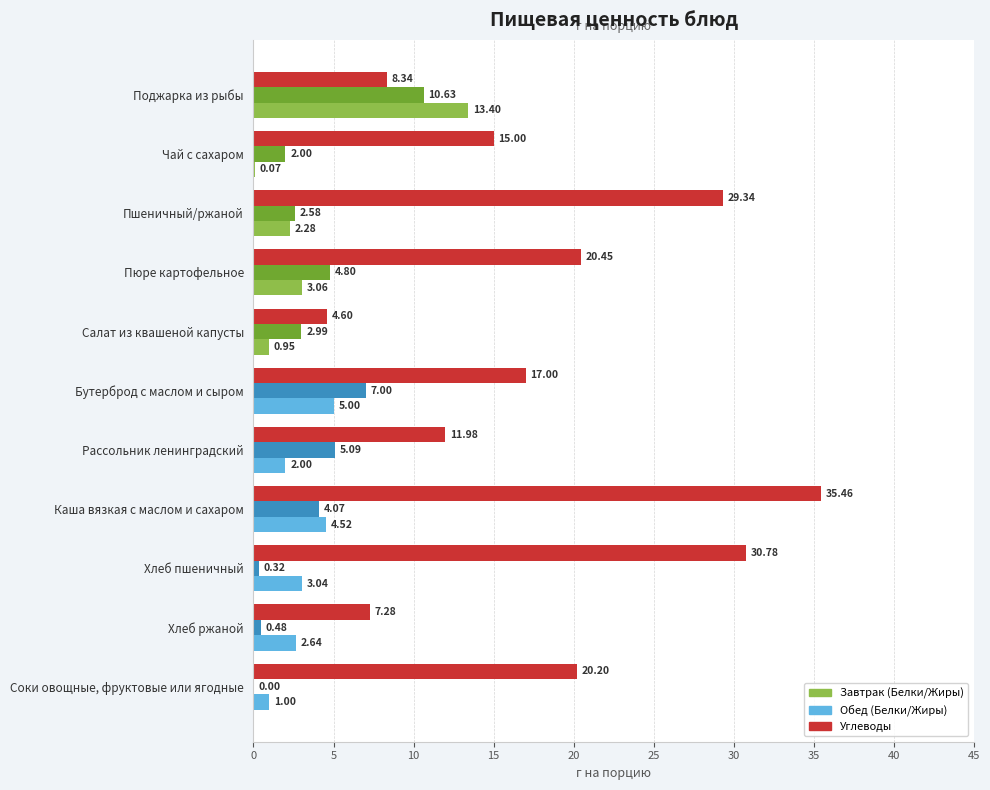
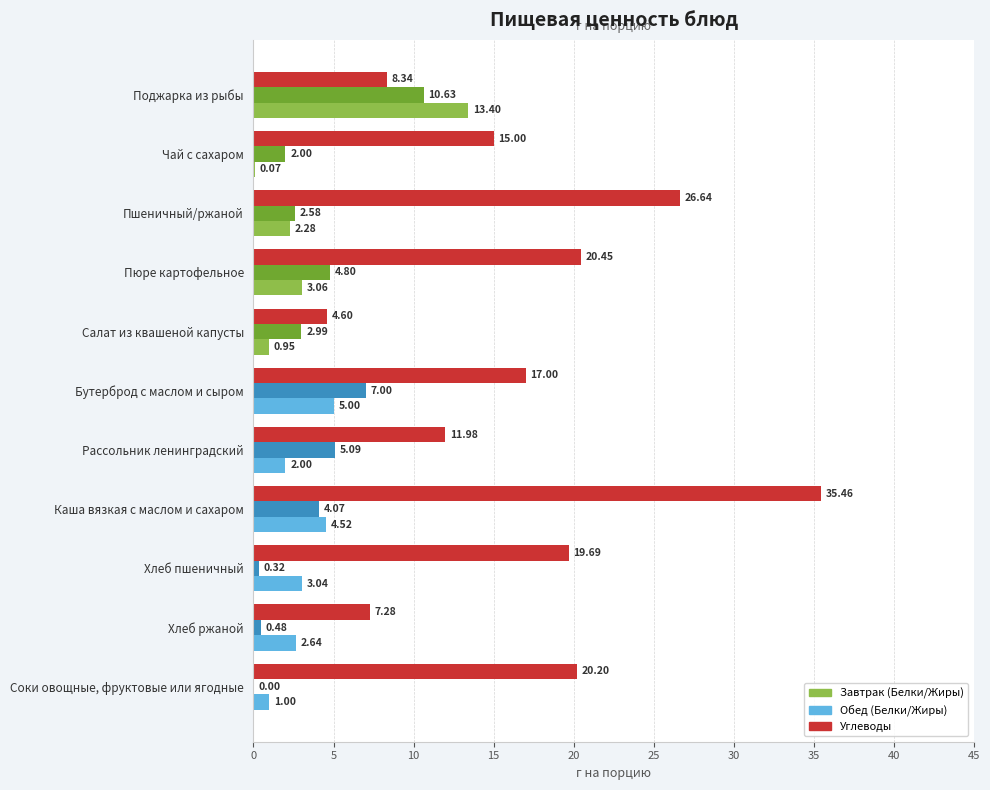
Углеводы, Пшеничный/ржаной: 29.34 -> 26.64
Углеводы, Хлеб пшеничный: 30.78 -> 19.69
